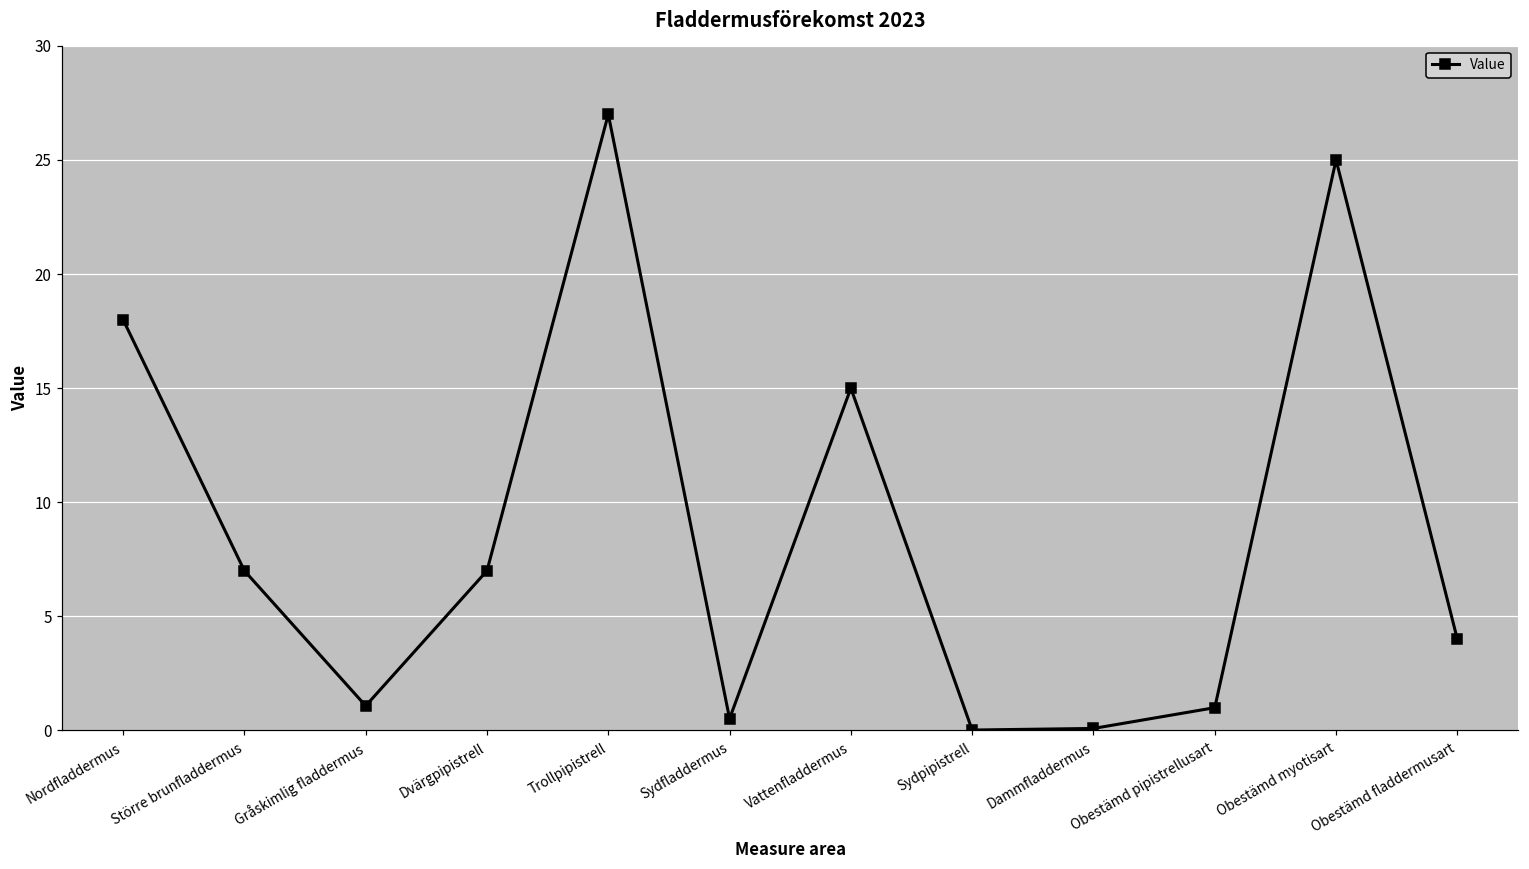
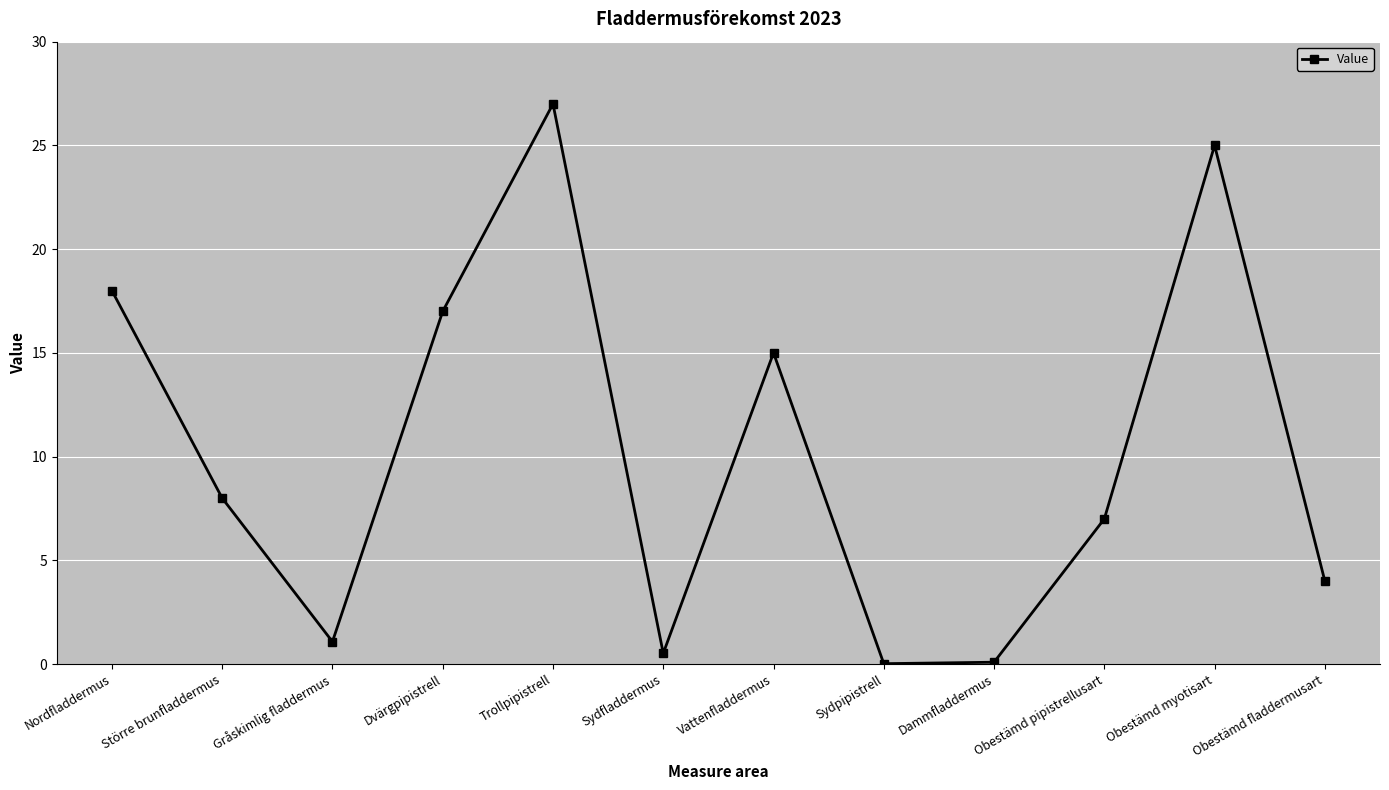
Större brunfladdermus: 7 -> 8
Dvärgpipistrell: 7 -> 17
Obestämd pipistrellusart: 1 -> 7
